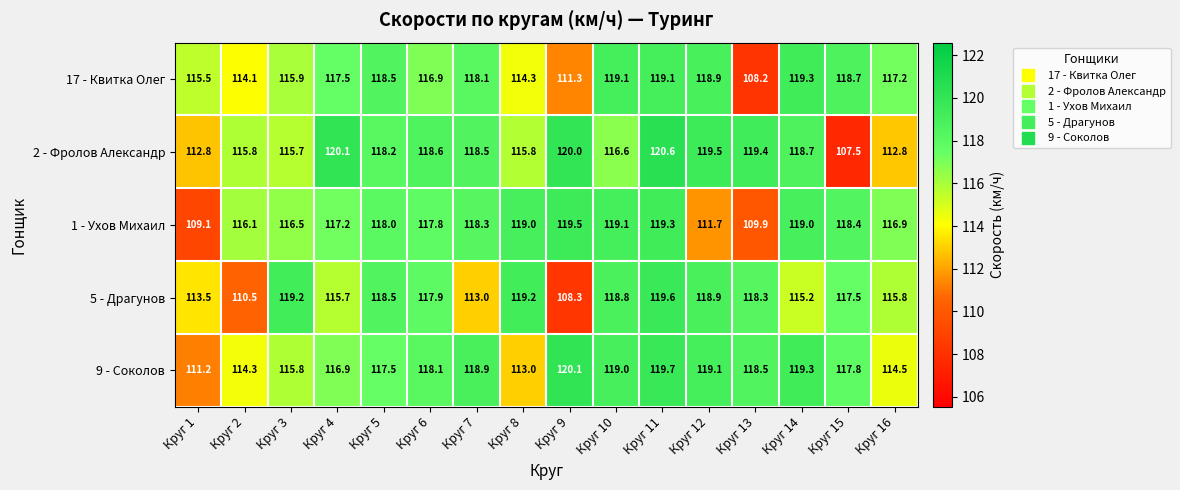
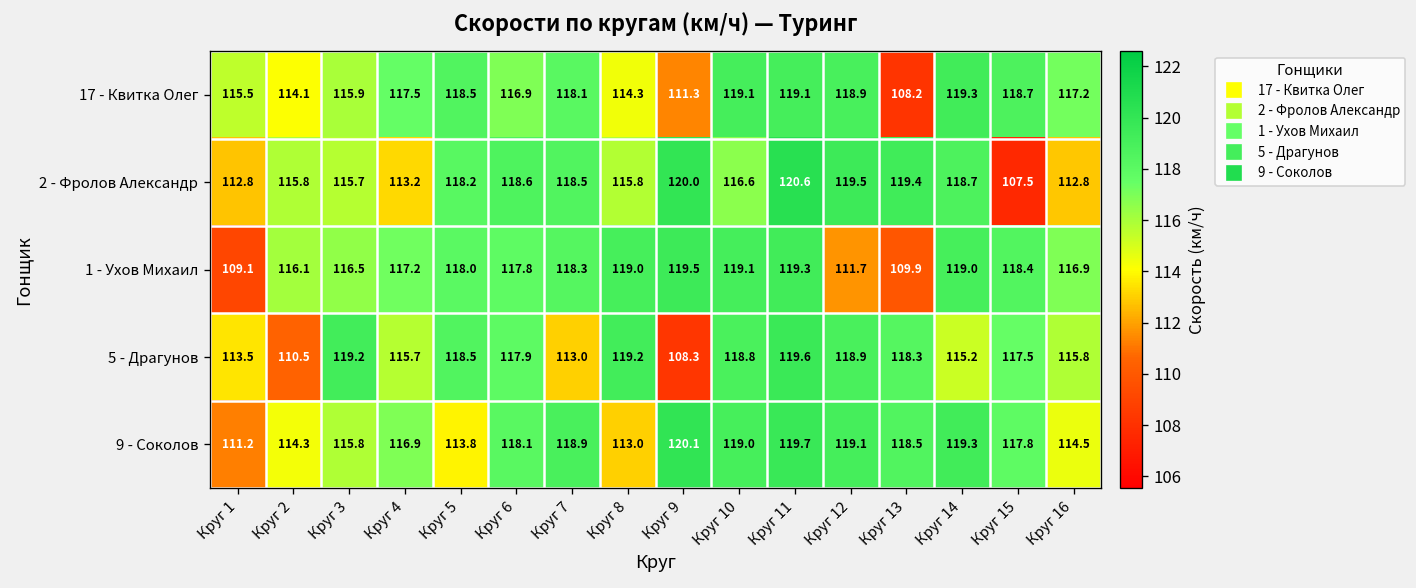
2 - Фролов Александр, Круг 4: 120.1 -> 113.2
9 - Соколов, Круг 5: 117.5 -> 113.8
